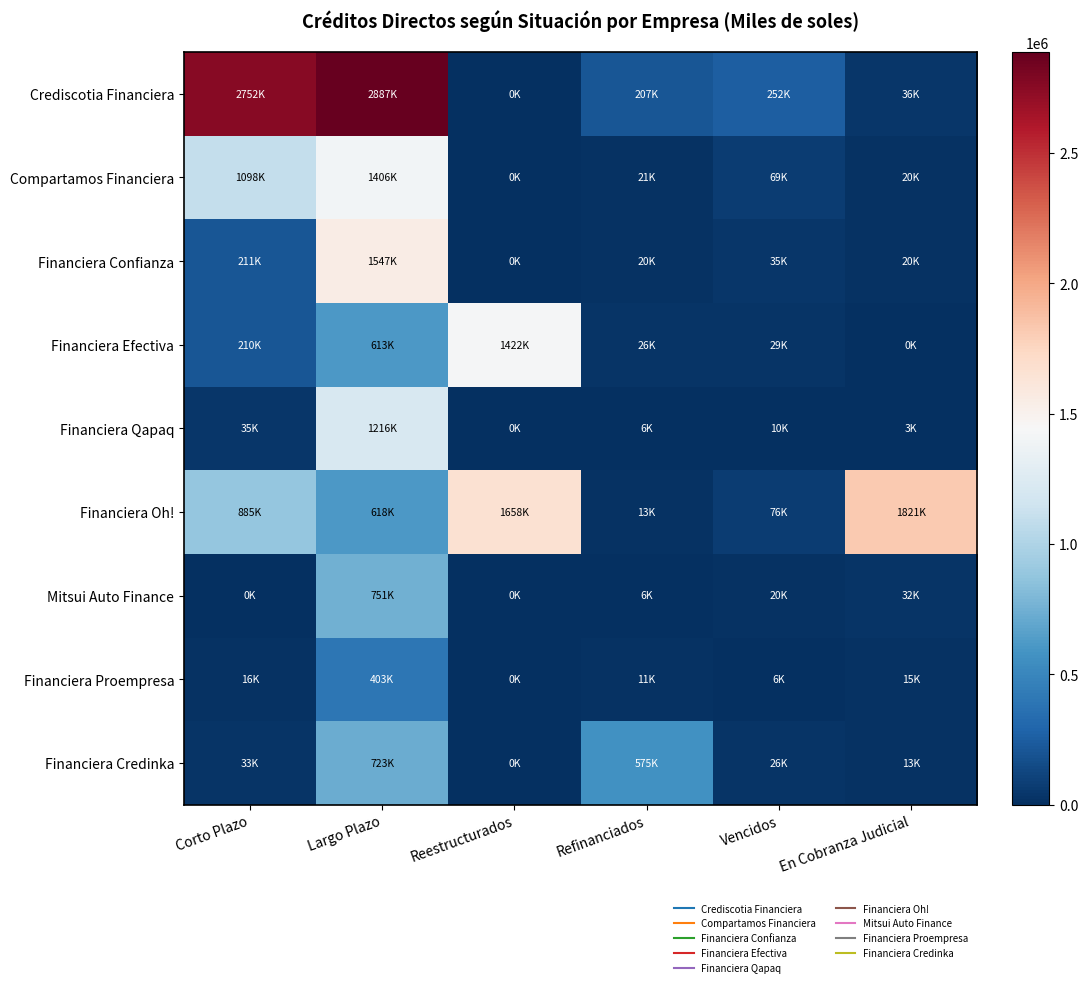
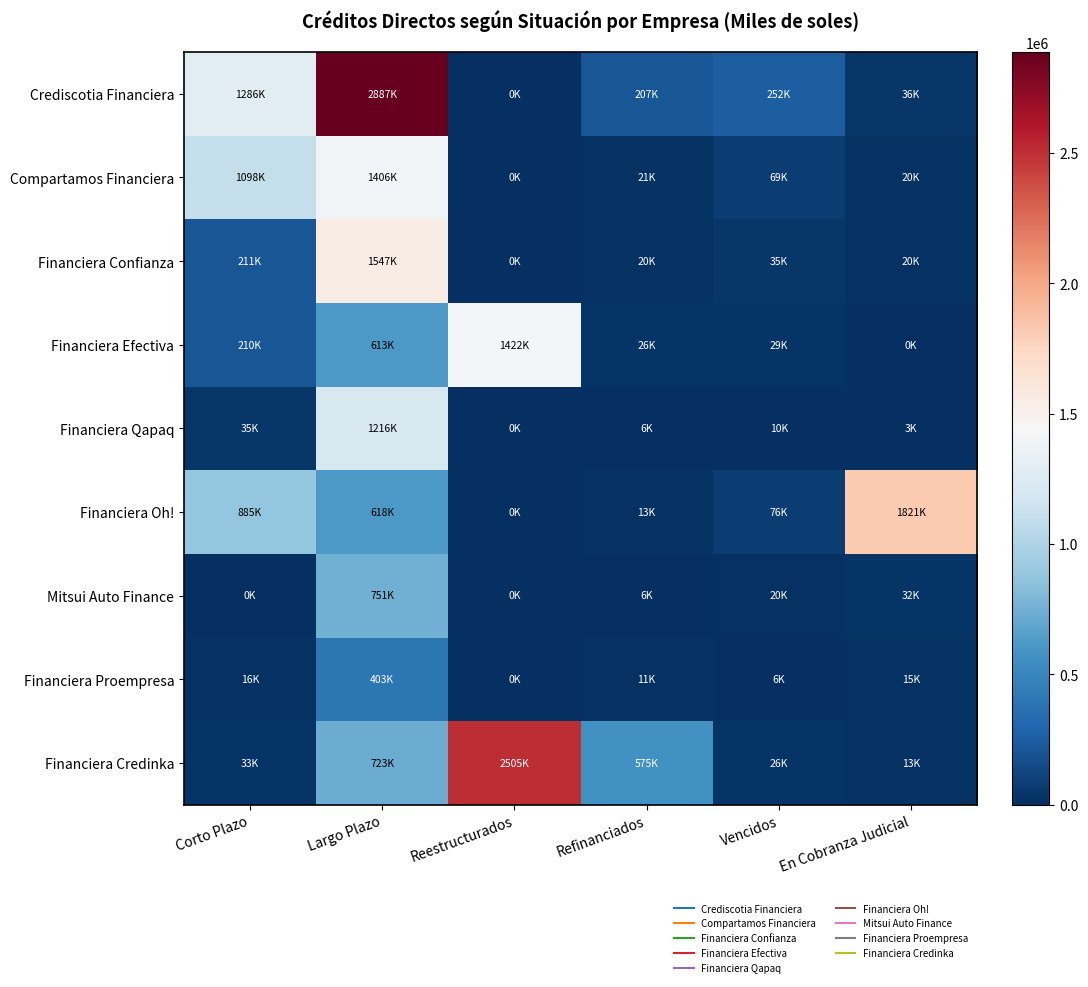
Crediscotia Financiera, Corto Plazo: 2752K -> 1286K
Financiera Oh!, Reestructurados: 1658K -> 0K
Financiera Credinka, Reestructurados: 0K -> 2505K
